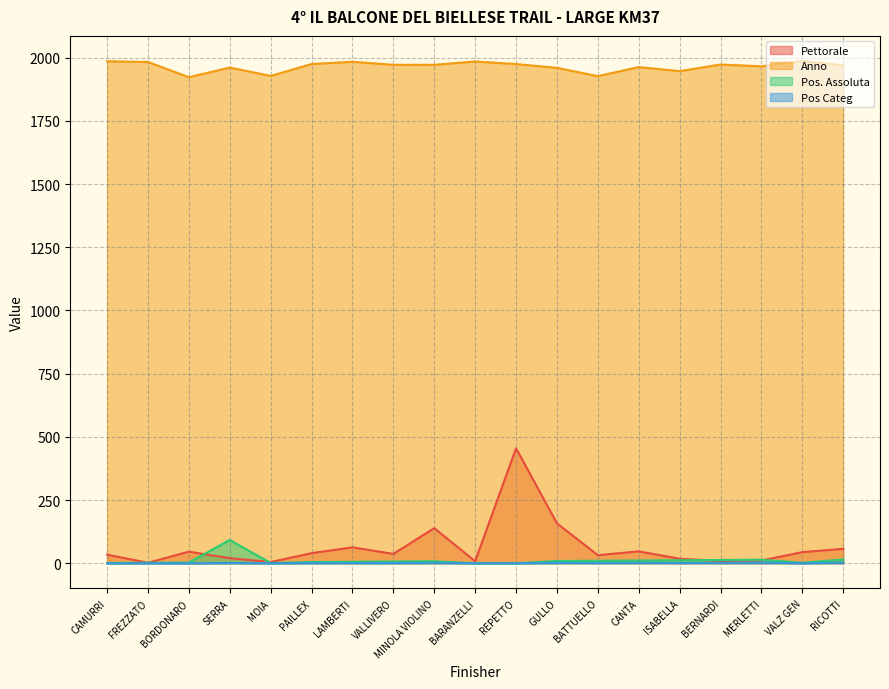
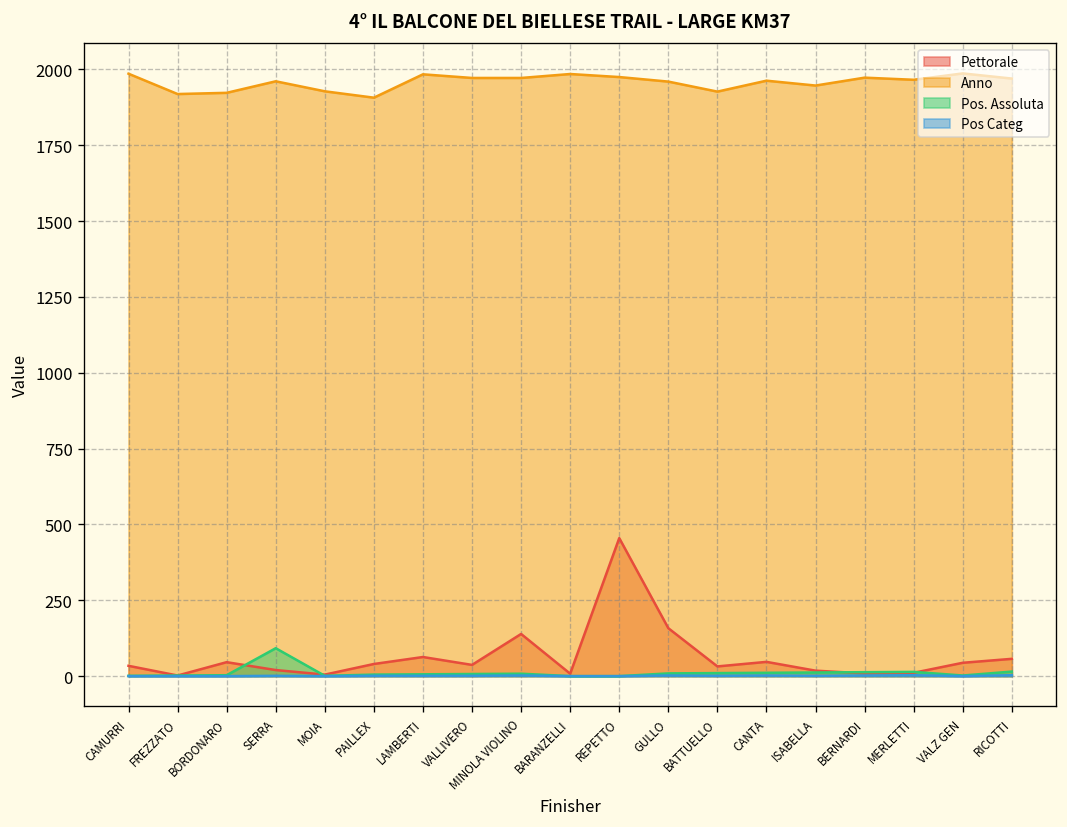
Anno, FREZZATO: 1980 -> 1920
Anno, PAILLEX: 1980 -> 1910
